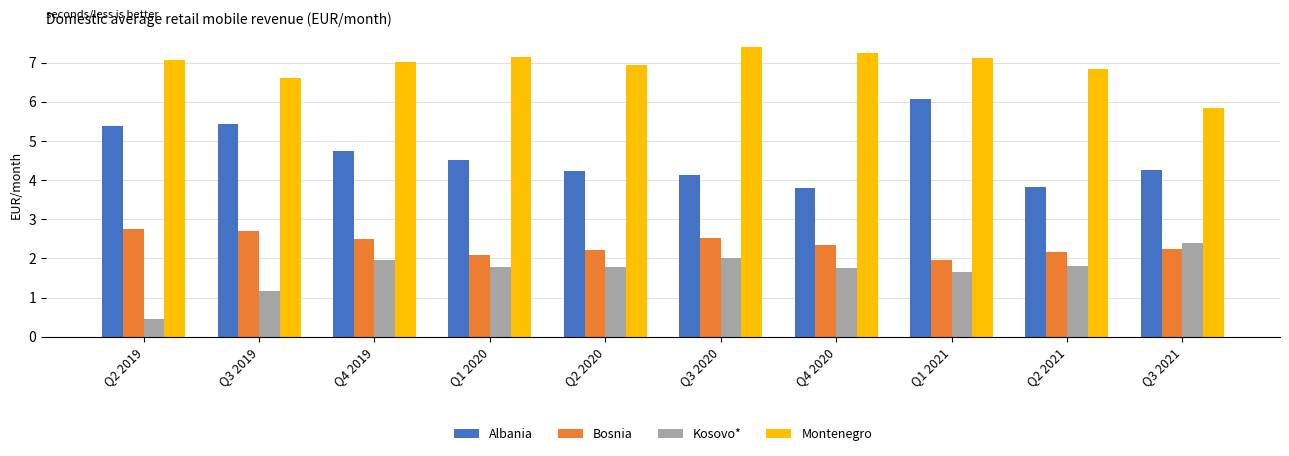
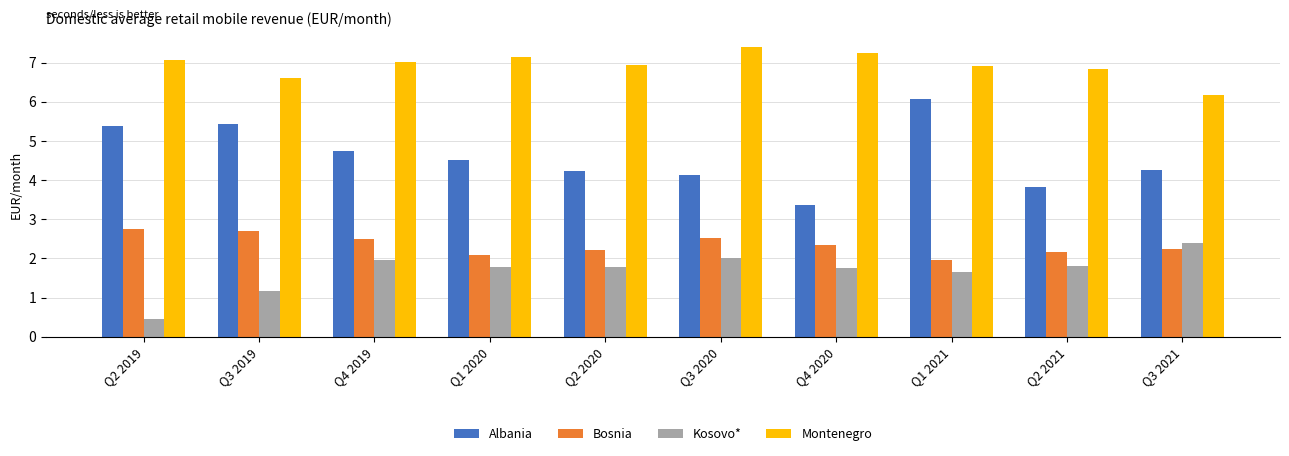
Albania, Q4 2020: 3.8 -> 3.4
Montenegro, Q1 2021: 7.1 -> 6.9
Montenegro, Q3 2021: 5.8 -> 6.2
